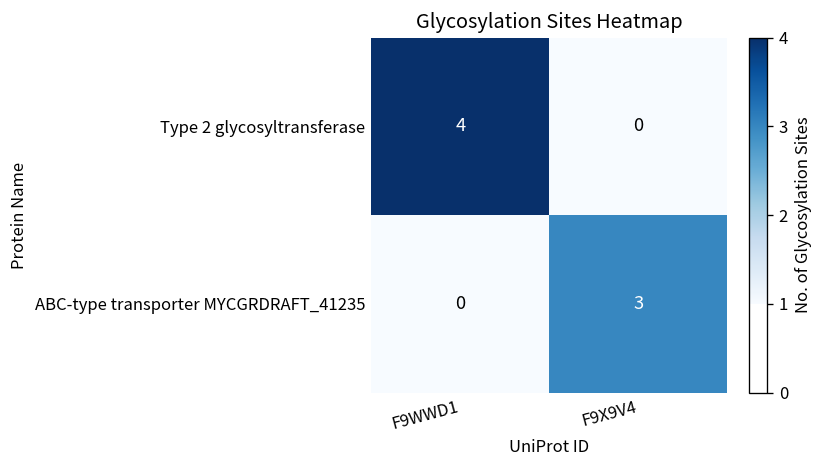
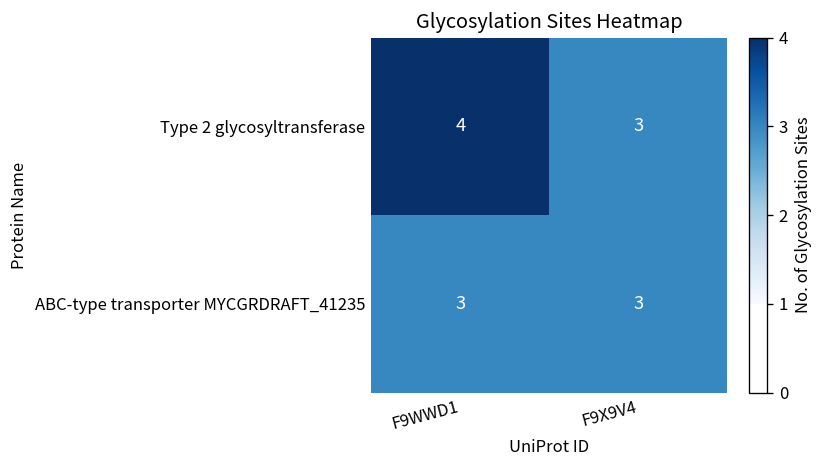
Type 2 glycosyltransferase, F9X9V4: 0 -> 3
ABC-type transporter MYCGRDRAFT_41235, F9WWD1: 0 -> 3
